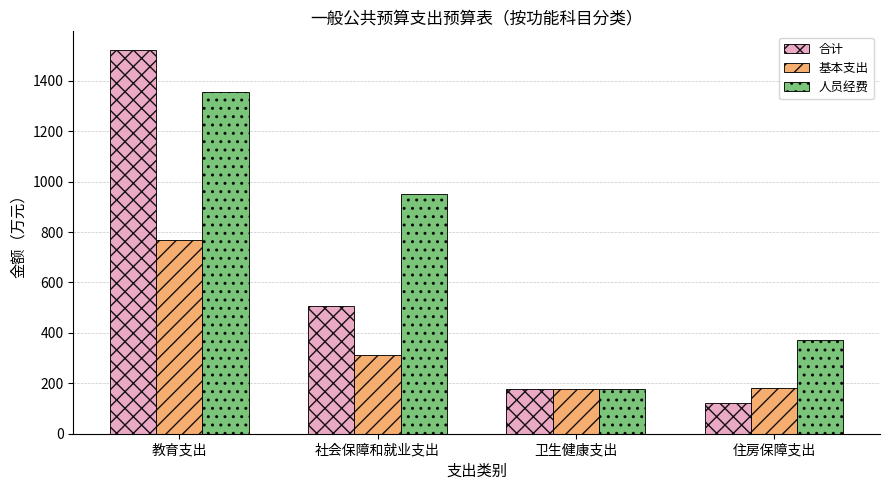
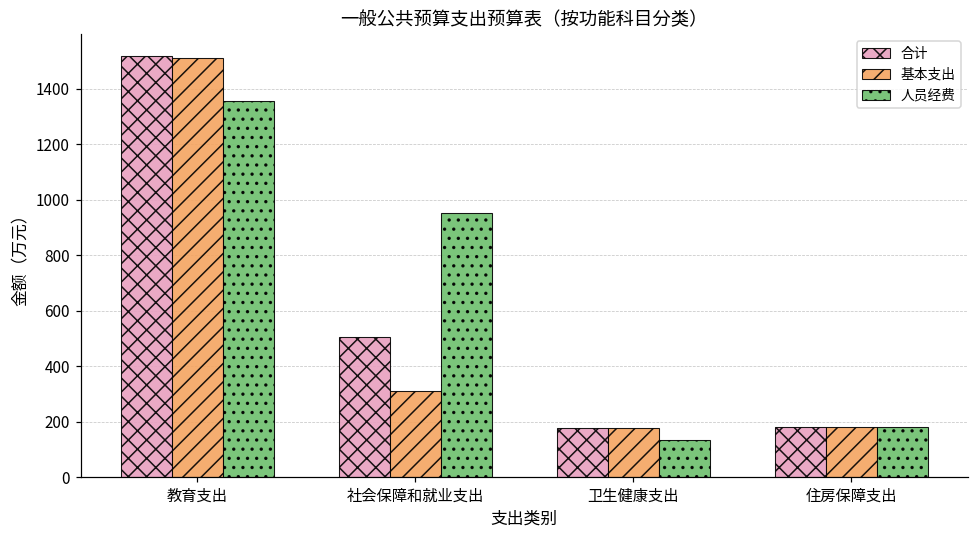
基本支出, 教育支出: 770 -> 1510
人员经费, 卫生健康支出: 180 -> 130
合计, 住房保障支出: 120 -> 180
人员经费, 住房保障支出: 370 -> 180
